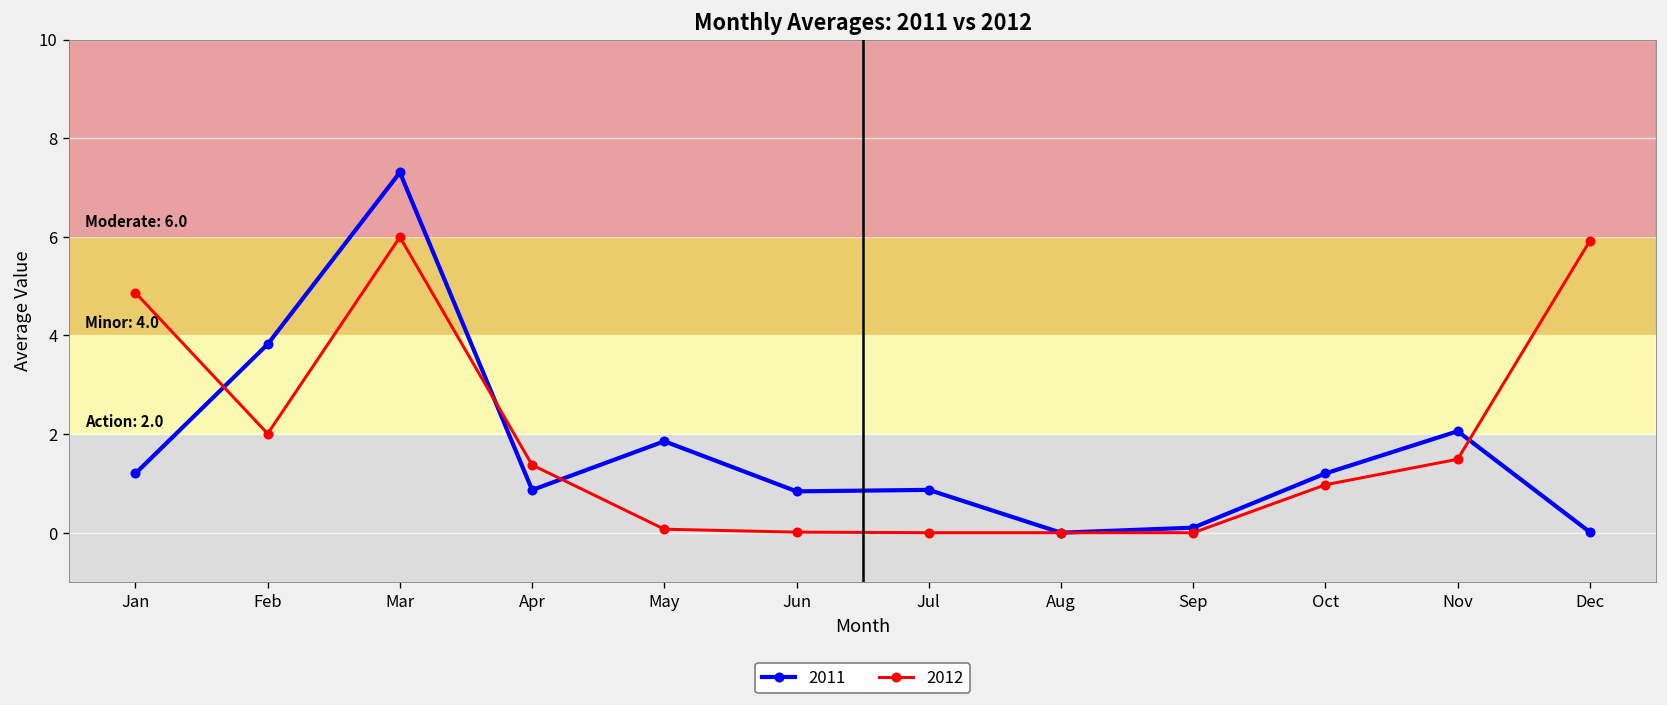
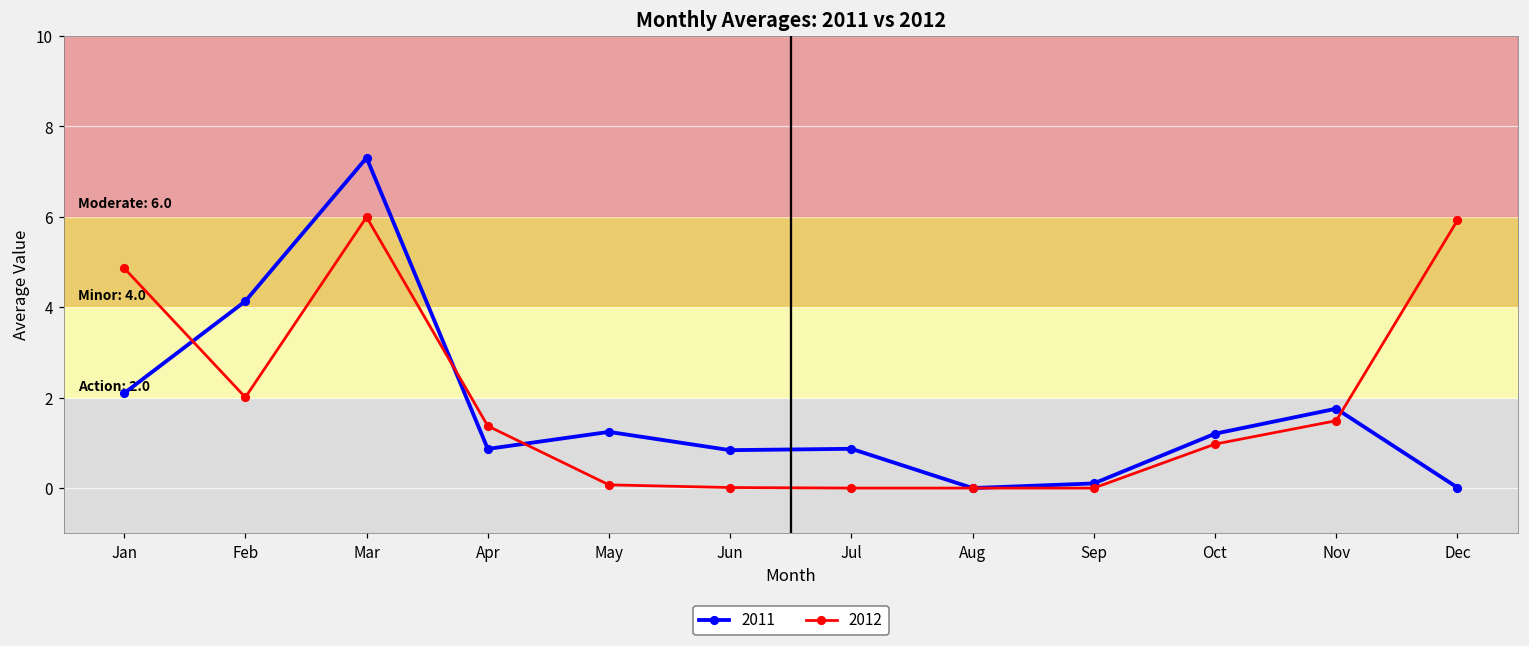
2011, Jan: 1.2 -> 2.1
2011, Feb: 3.8 -> 4.1
2011, May: 1.9 -> 1.2
2011, Nov: 2.1 -> 1.8
